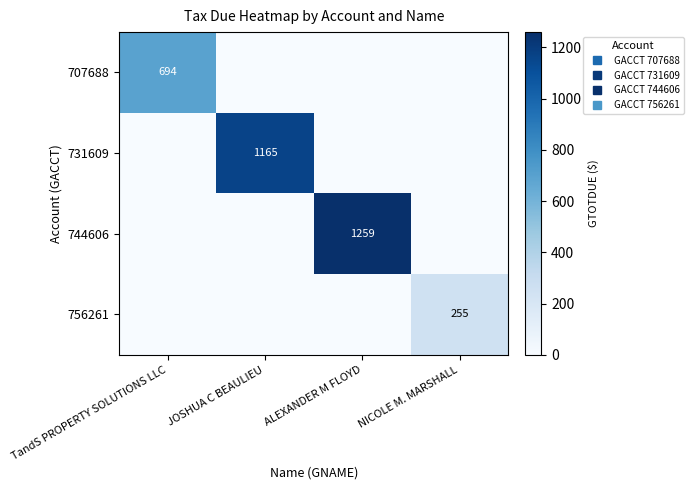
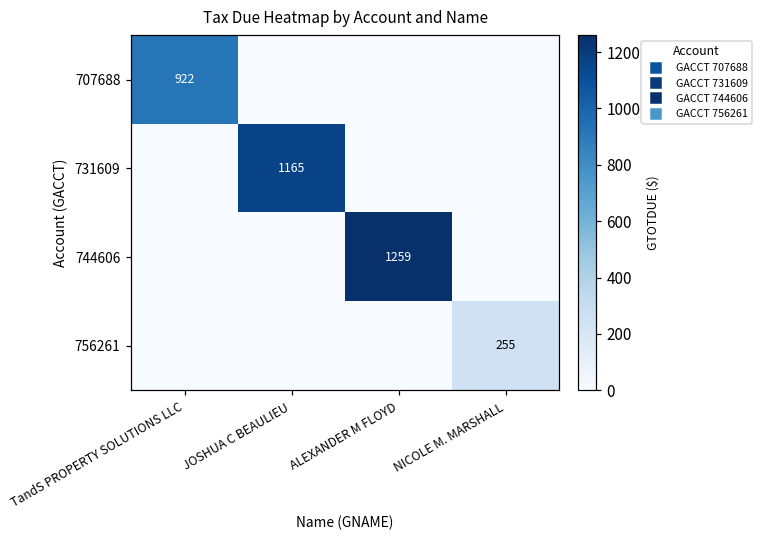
707688, TandS PROPERTY SOLUTIONS LLC: 694 -> 922
